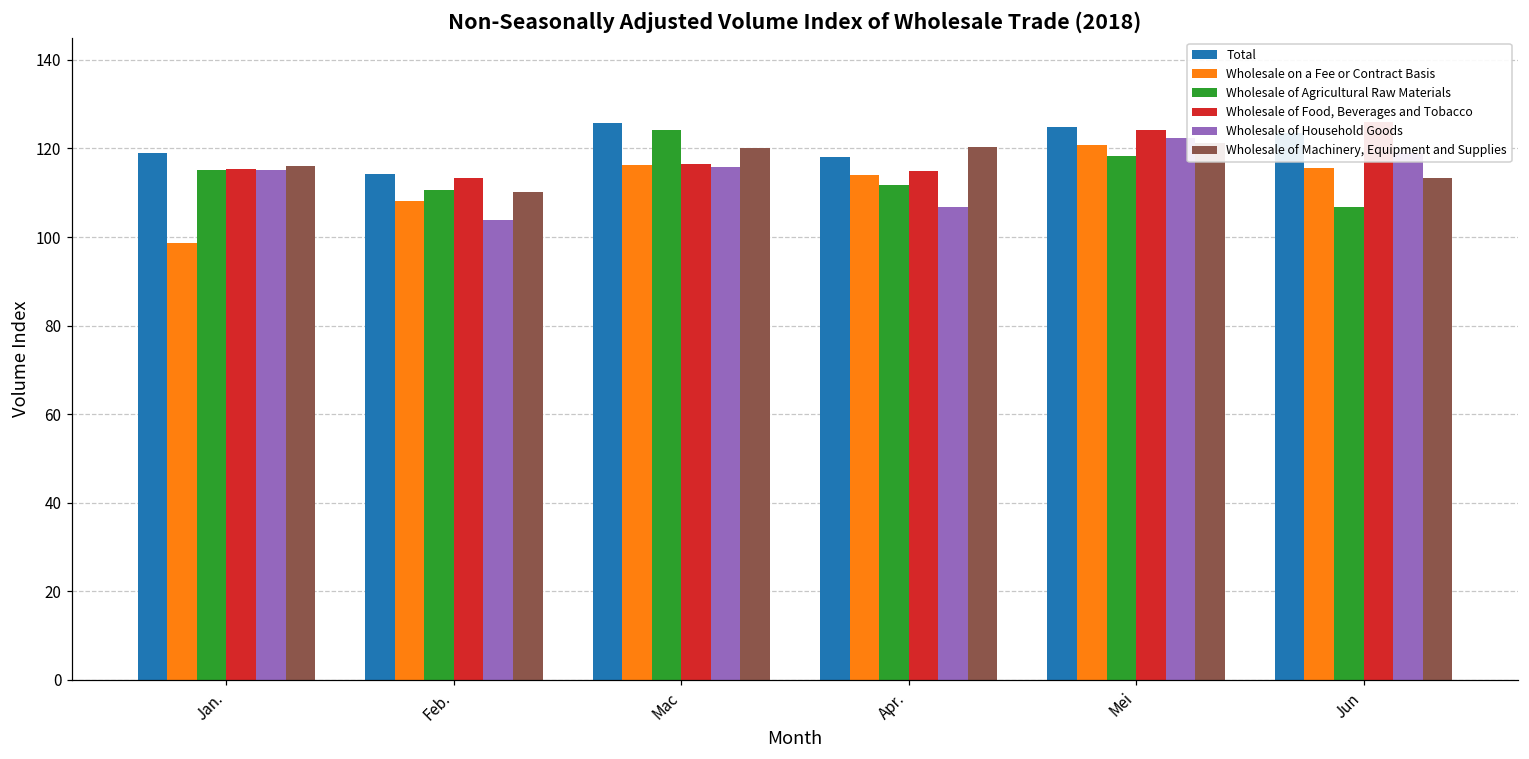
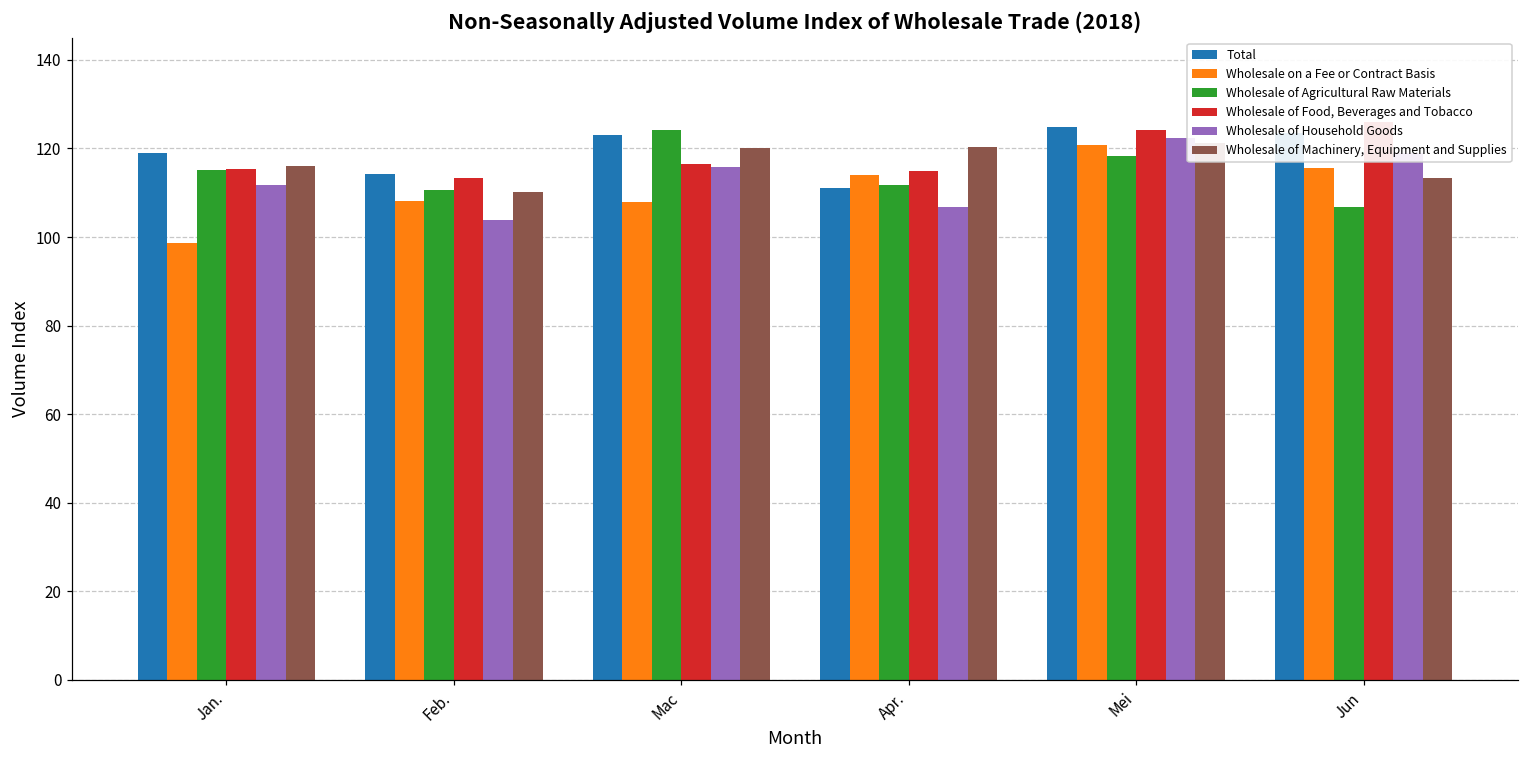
Wholesale of Household Goods, Jan.: 115 -> 112
Total, Mac: 126 -> 123
Wholesale on a Fee or Contract Basis, Mac: 116 -> 108
Total, Apr.: 118 -> 111
